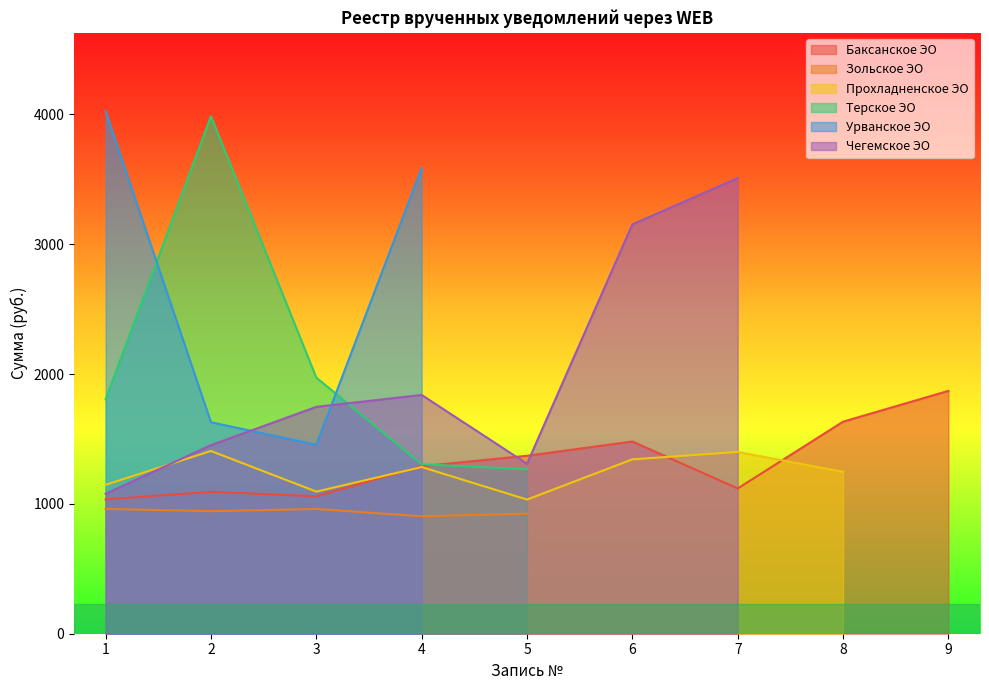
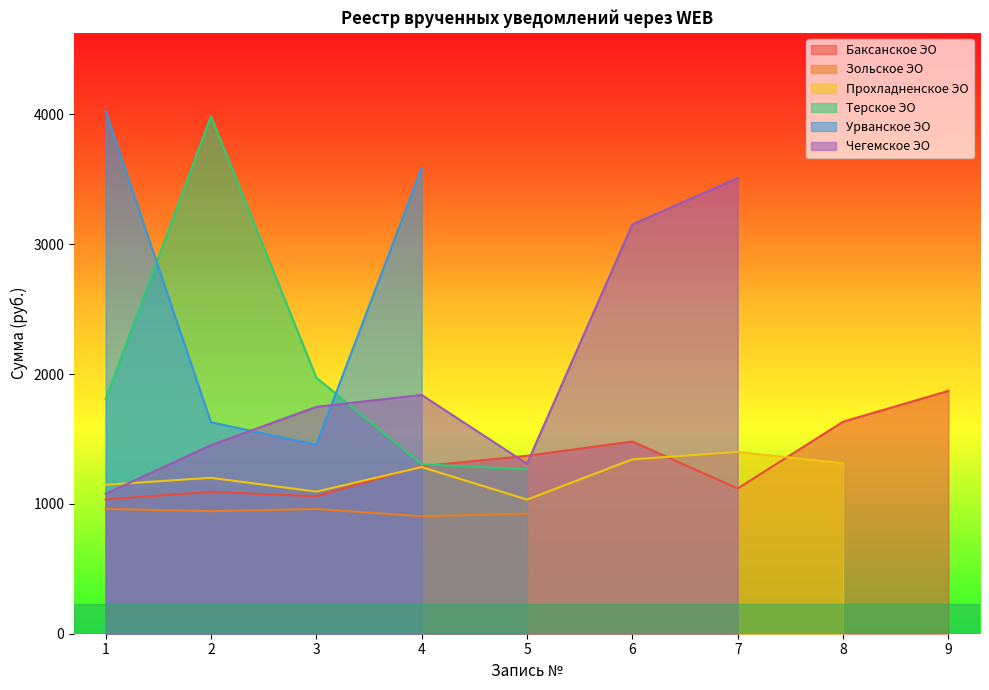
Прохладненское ЭО, 2: 1410 -> 1200
Прохладненское ЭО, 8: 1250 -> 1310
